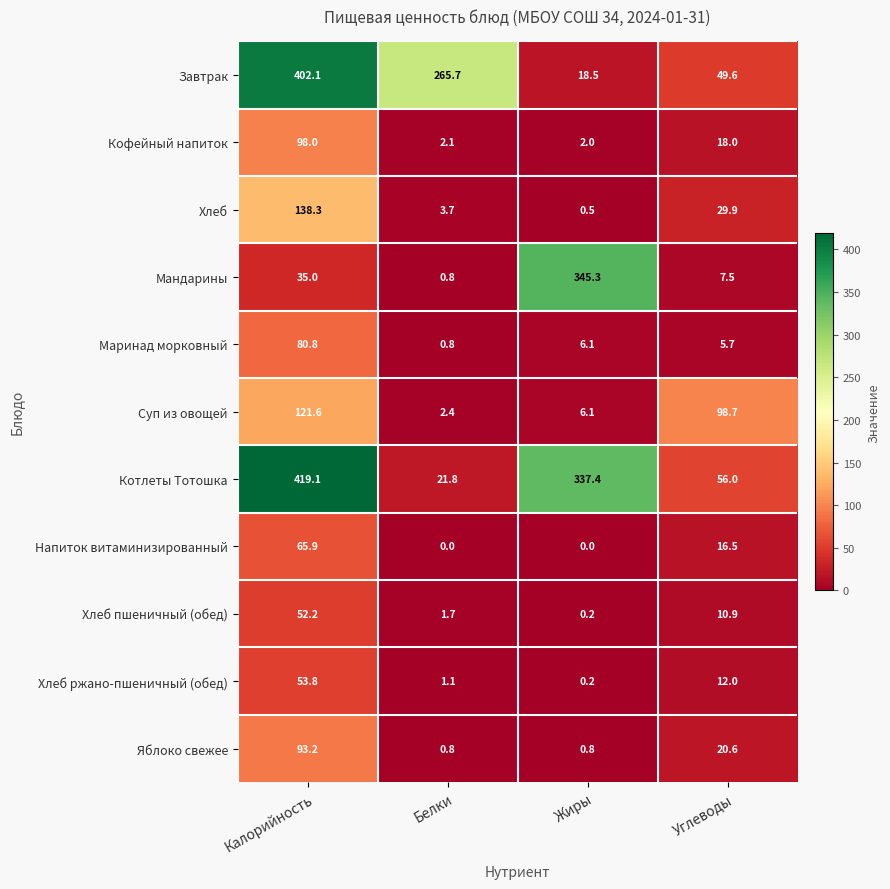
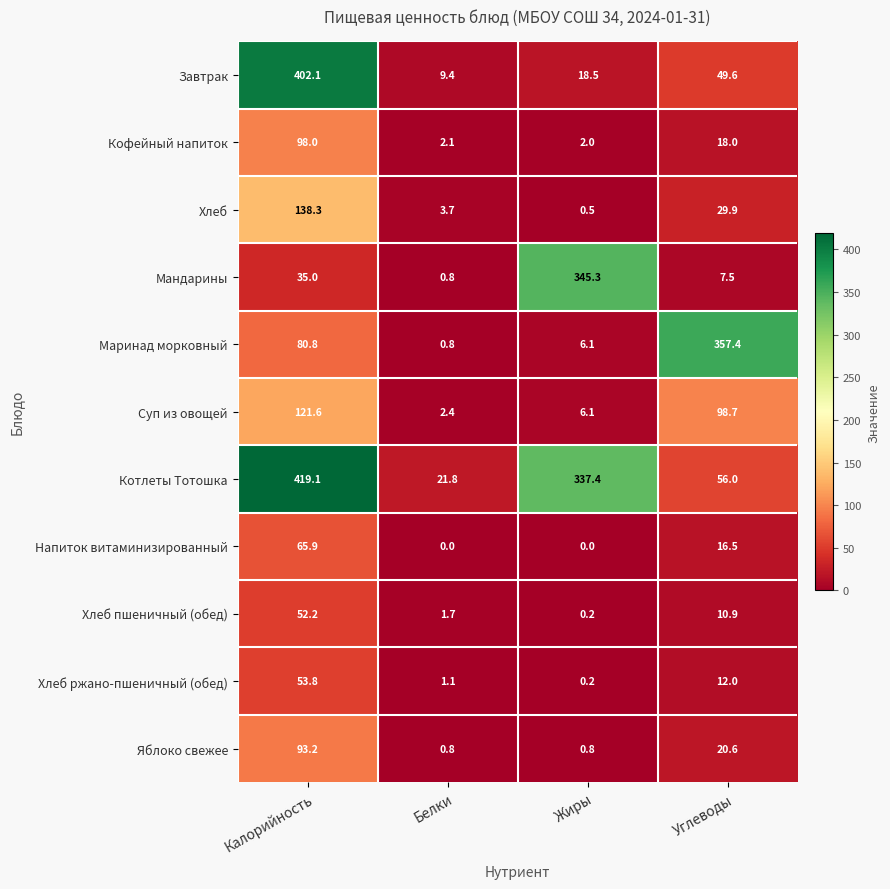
Завтрак, Белки: 265.7 -> 9.4
Маринад морковный, Углеводы: 5.7 -> 357.4
